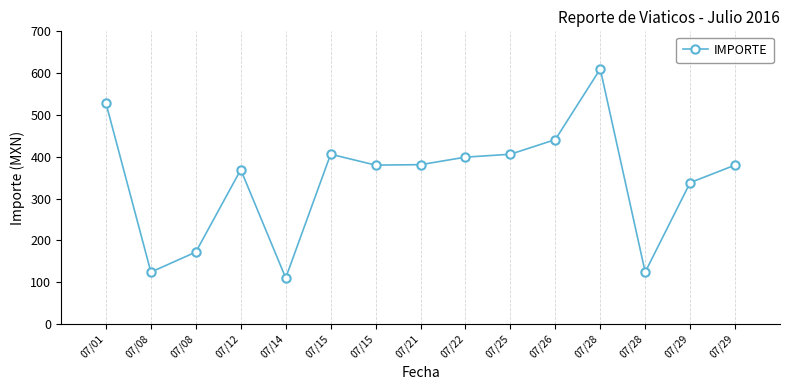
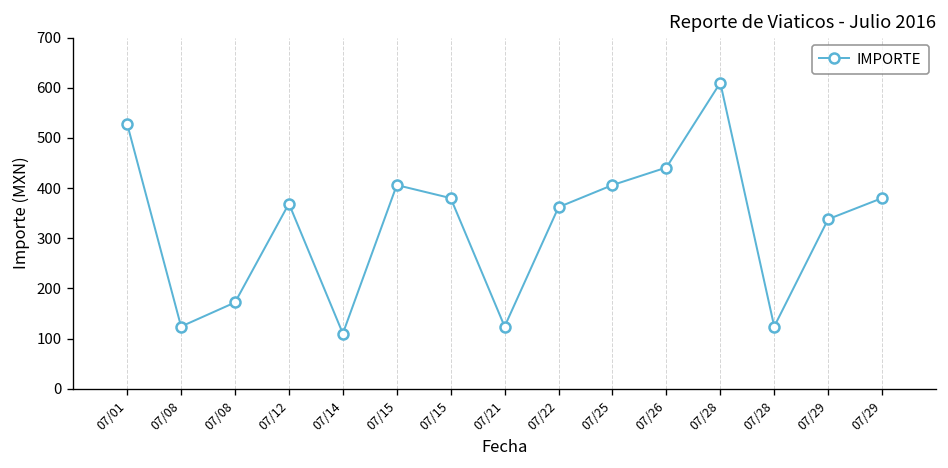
07/21: 380 -> 120
07/22: 400 -> 360
